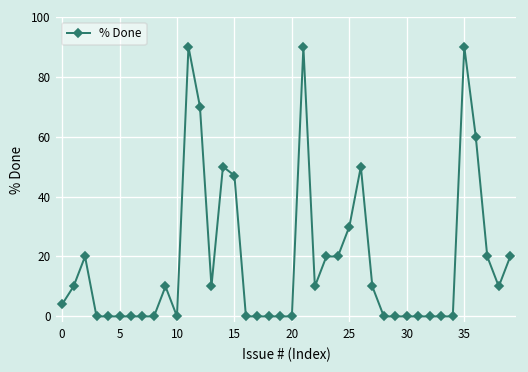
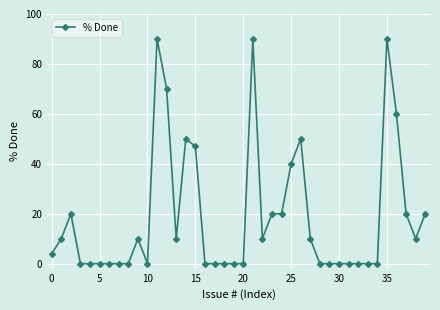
25: 30 -> 40
